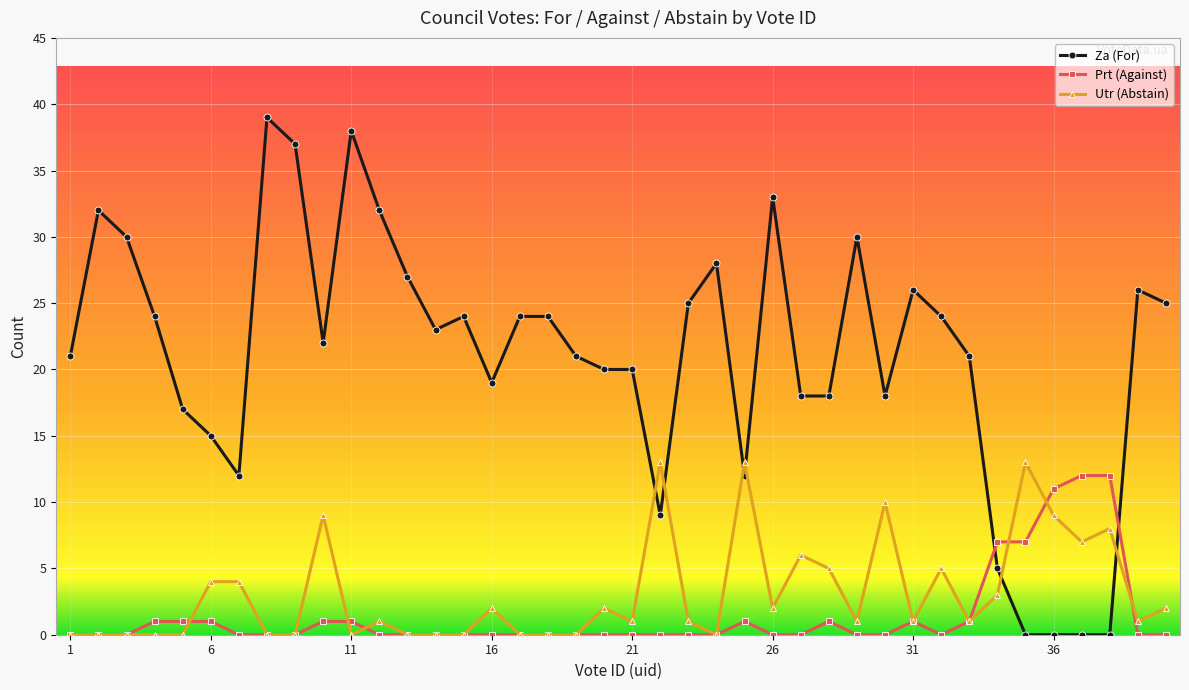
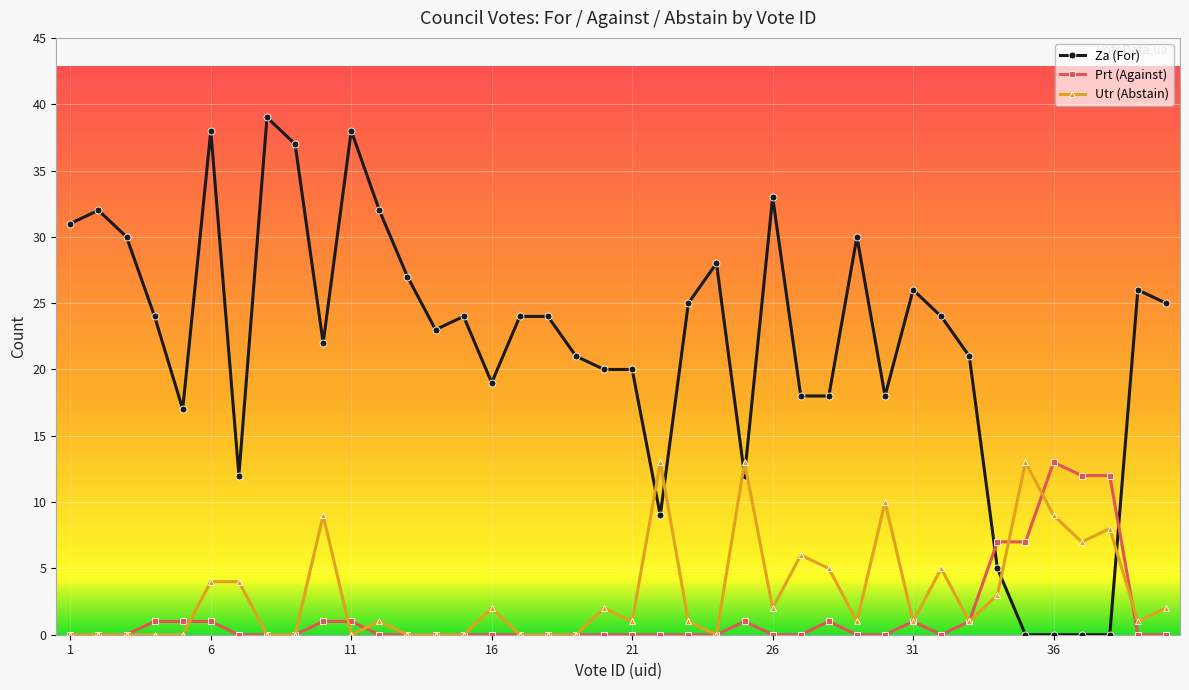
Za (For), 1: 21 -> 31
Za (For), 6: 15 -> 38
Prt (Against), 36: 11 -> 13
